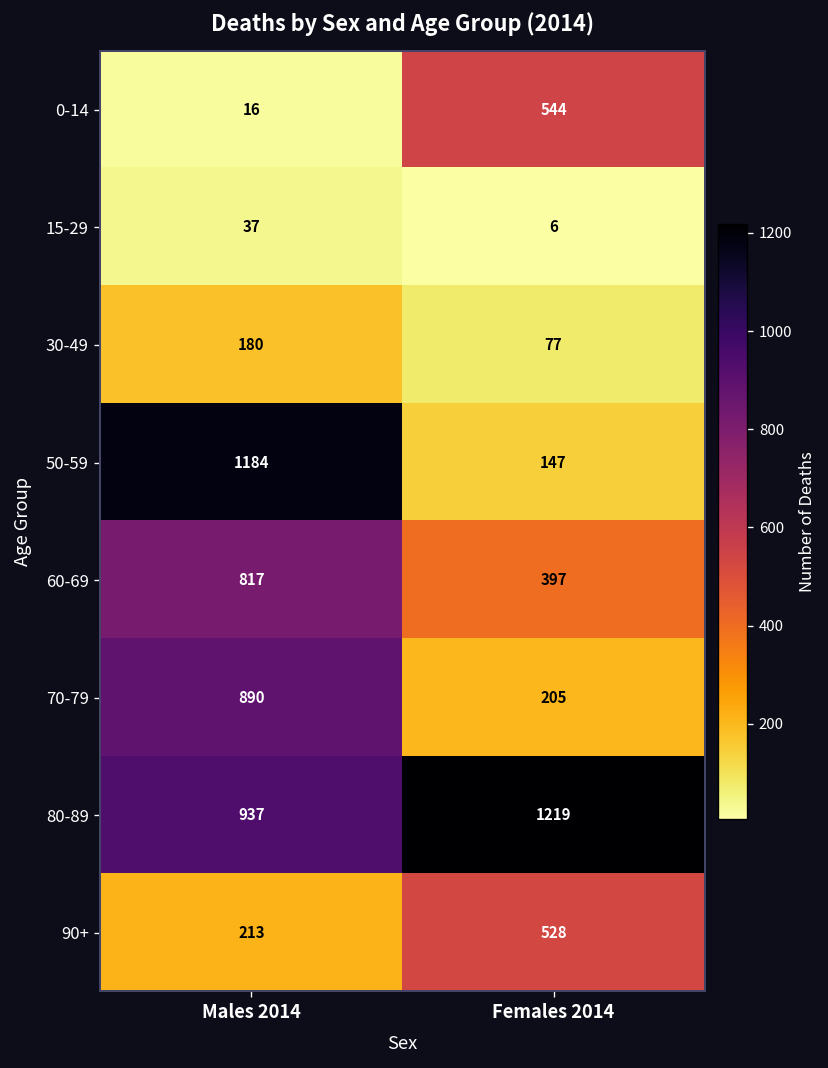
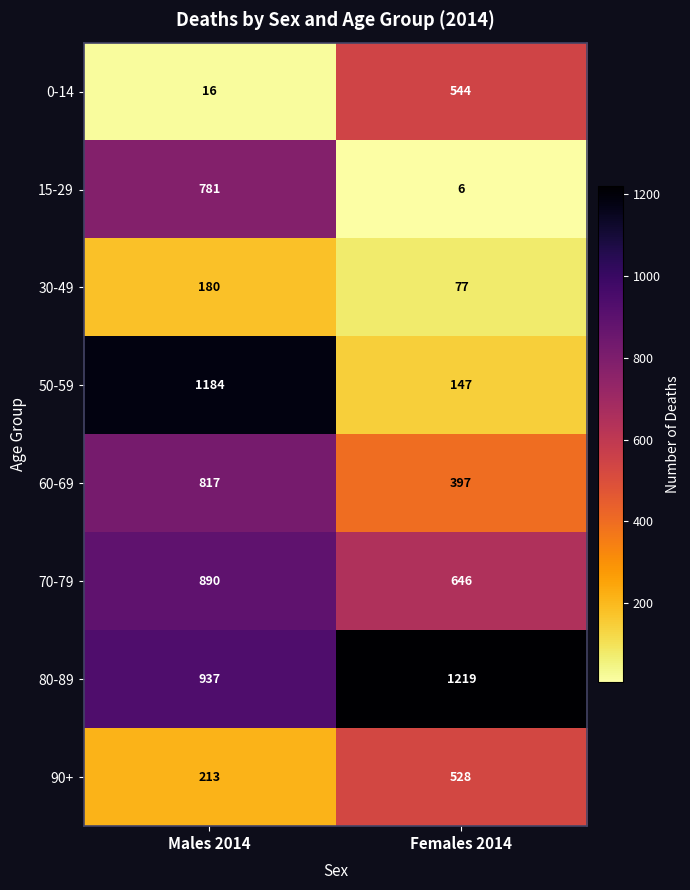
15-29, Males 2014: 37 -> 781
70-79, Females 2014: 205 -> 646
